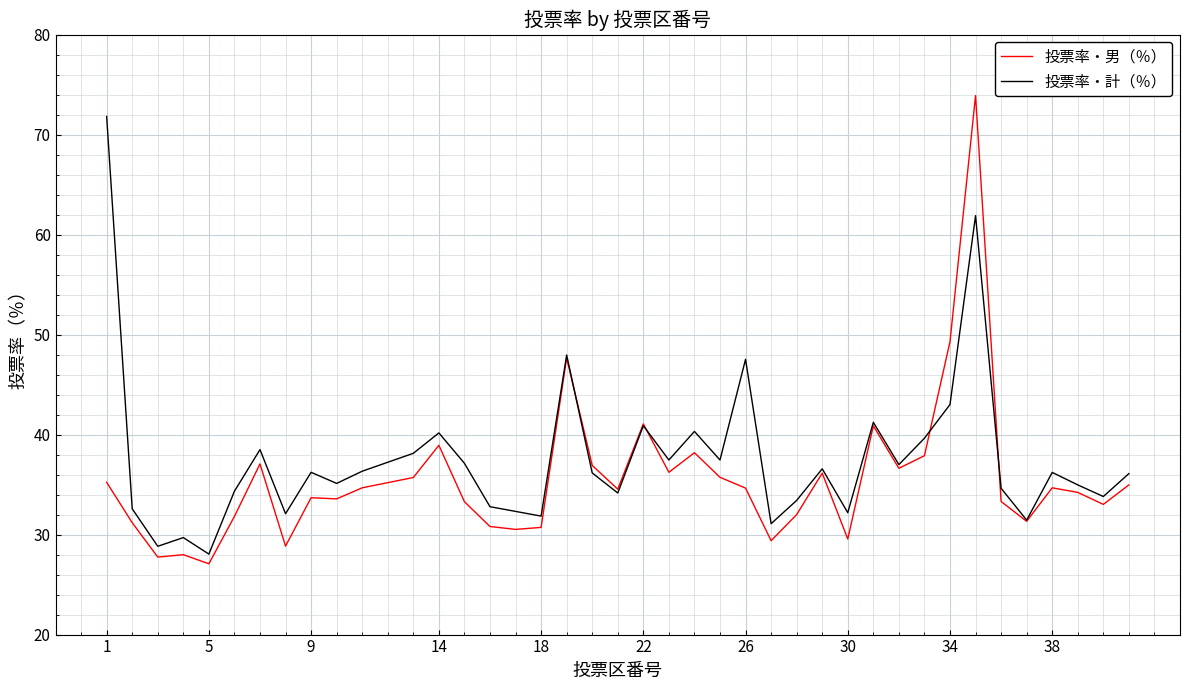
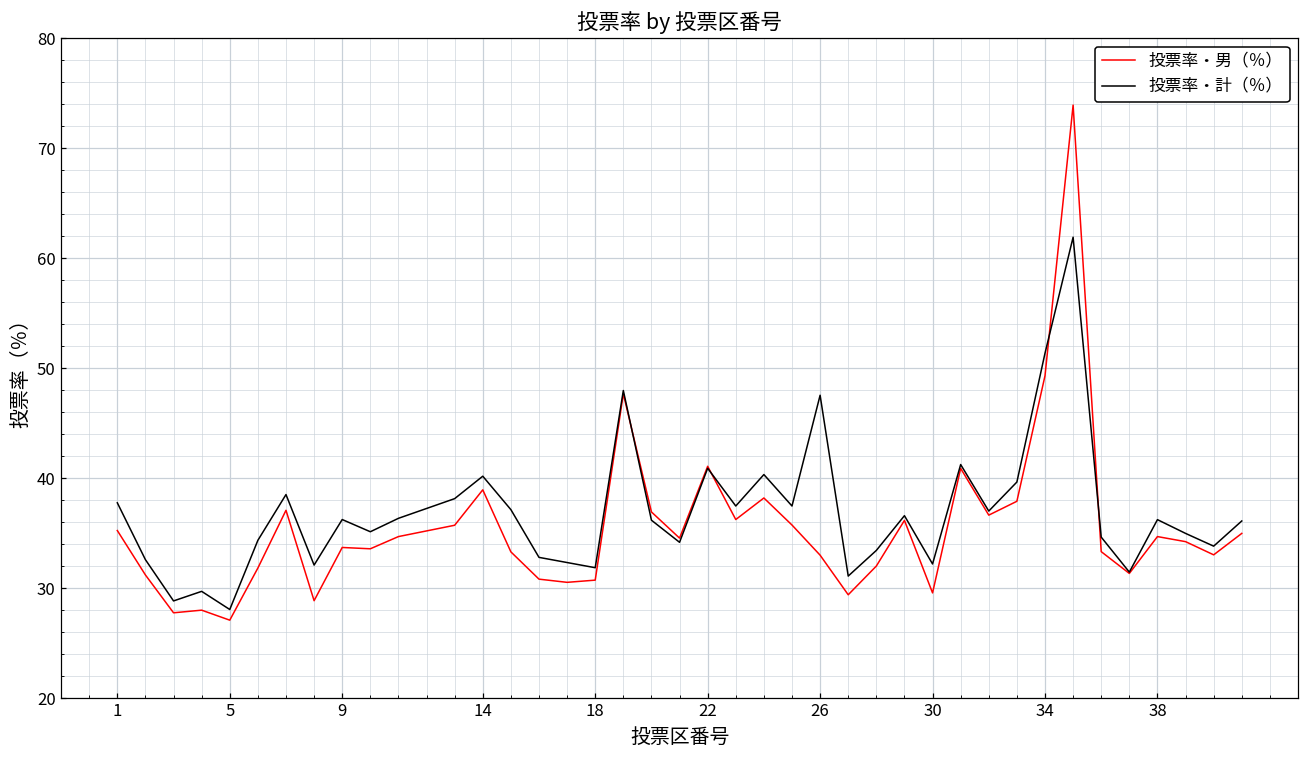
投票率・計（％）, 1: 72 -> 38
投票率・男（％）, 26: 35 -> 33
投票率・計（％）, 34: 43 -> 51
